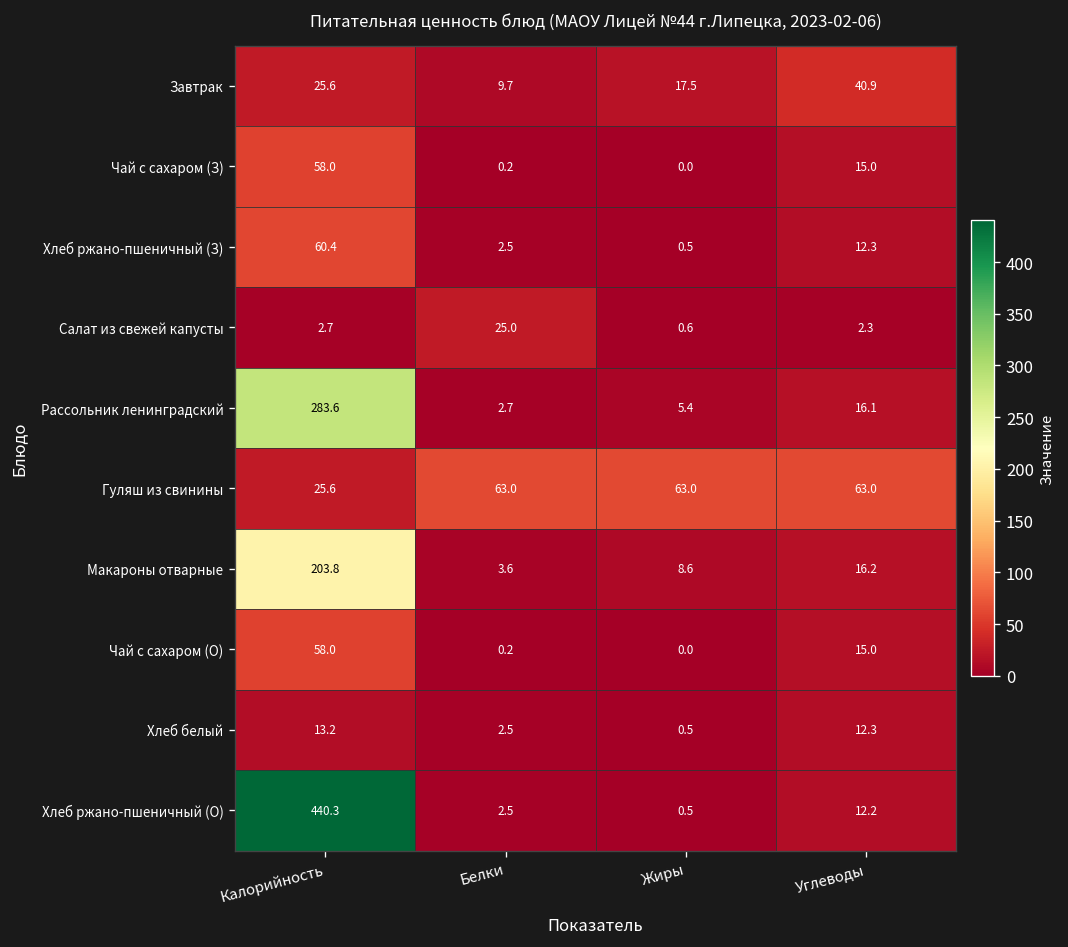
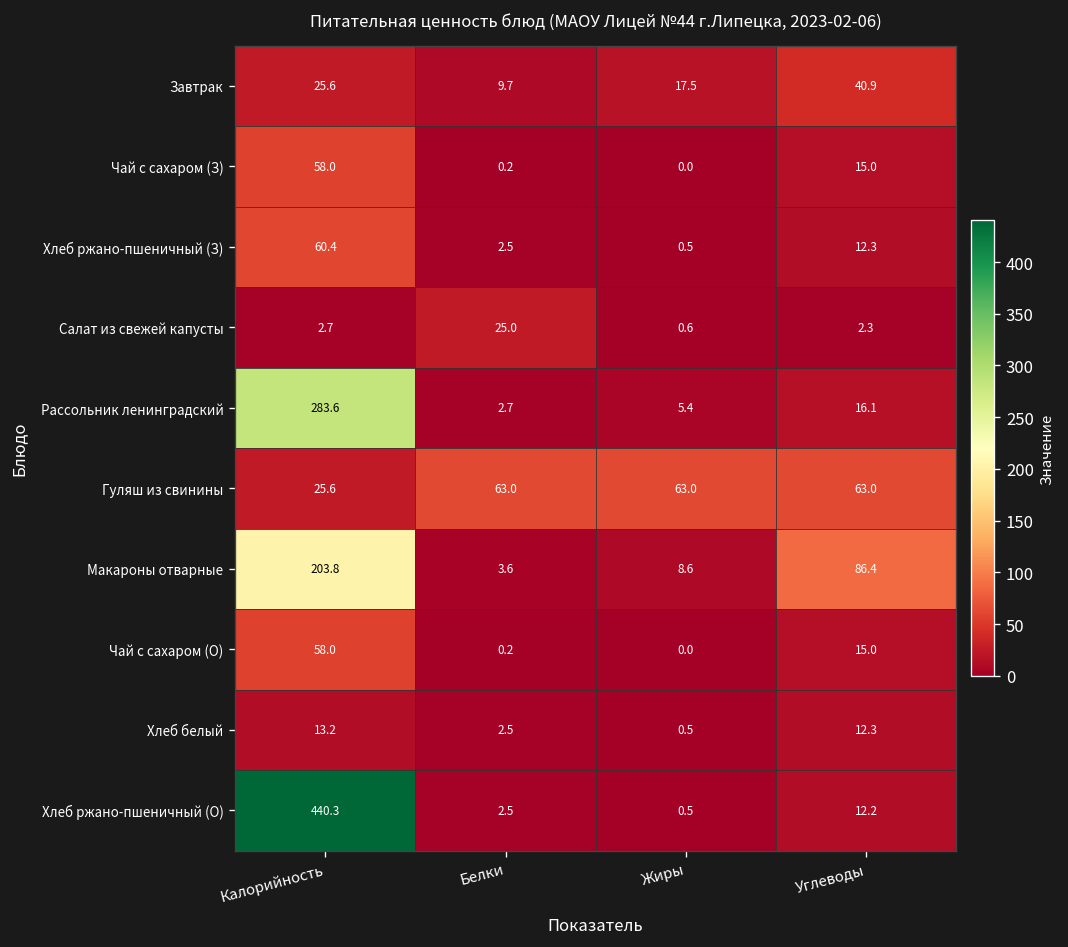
Макароны отварные, Углеводы: 16.2 -> 86.4
